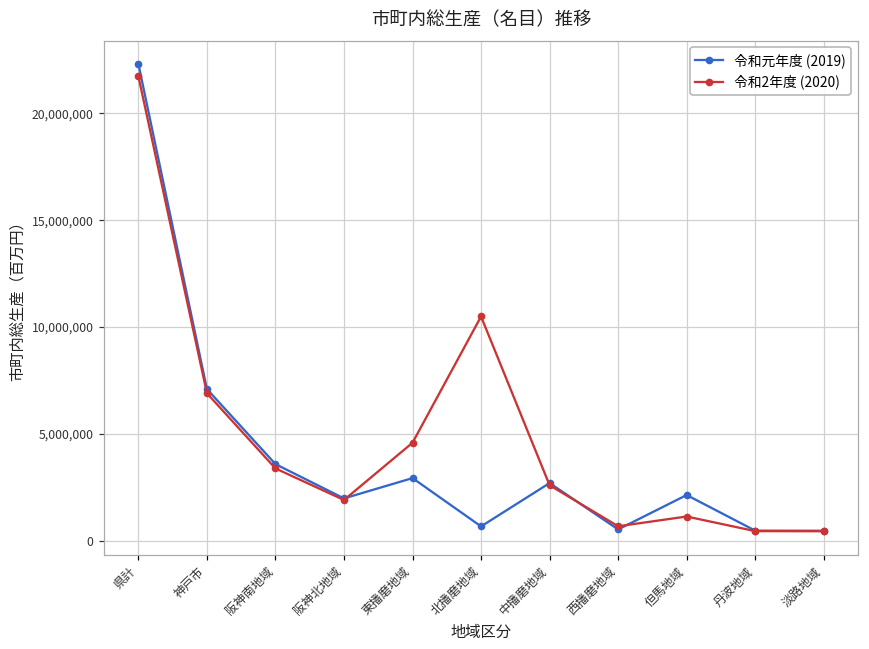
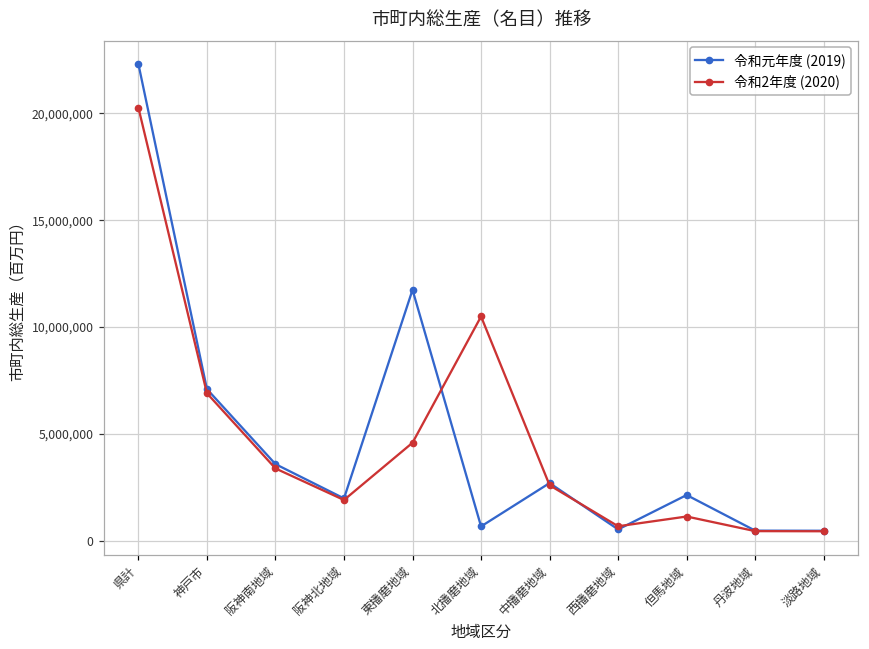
令和2年度 (2020), 県計: 21,700,000 -> 20,300,000
令和元年度 (2019), 東播磨地域: 2,900,000 -> 11,700,000
